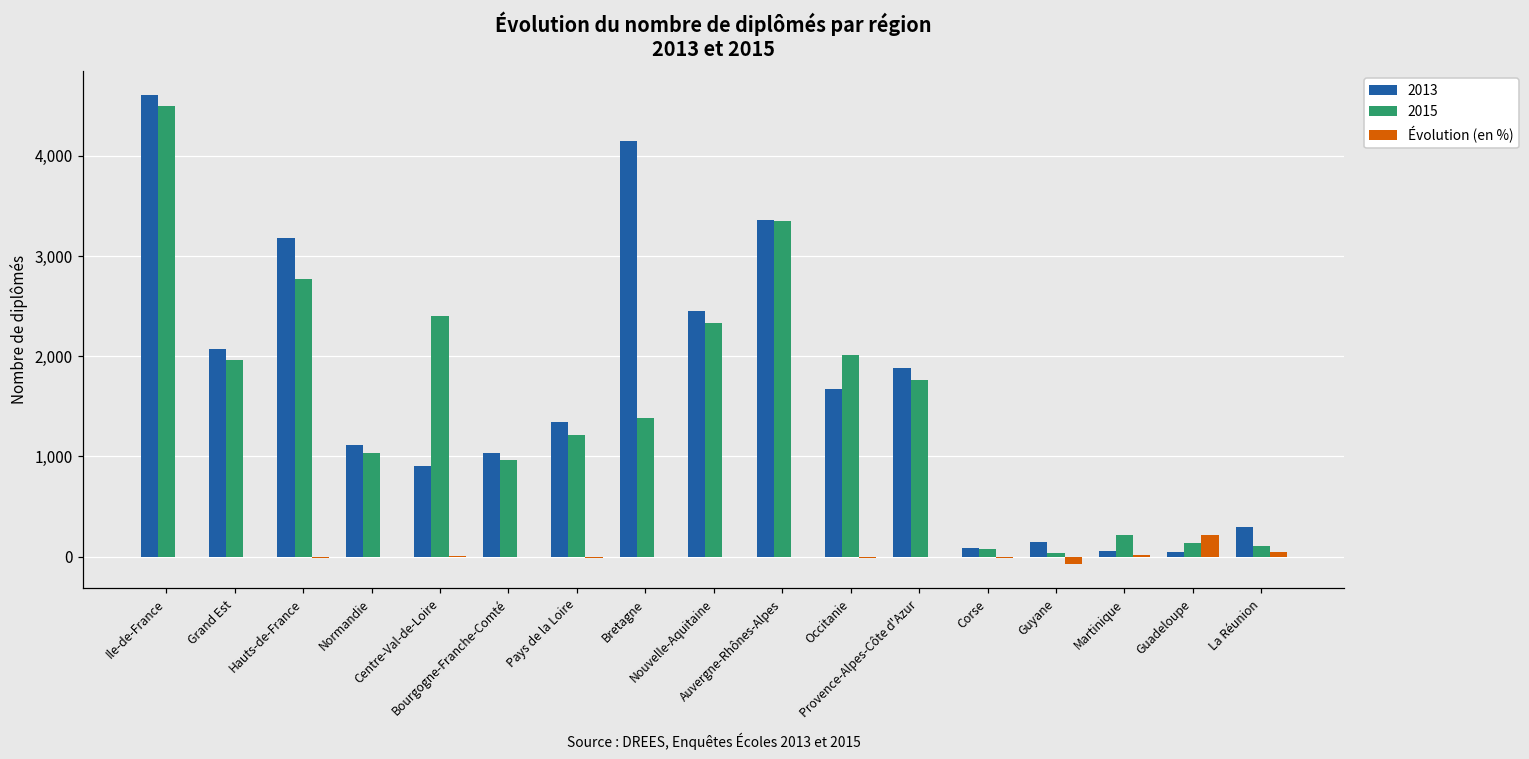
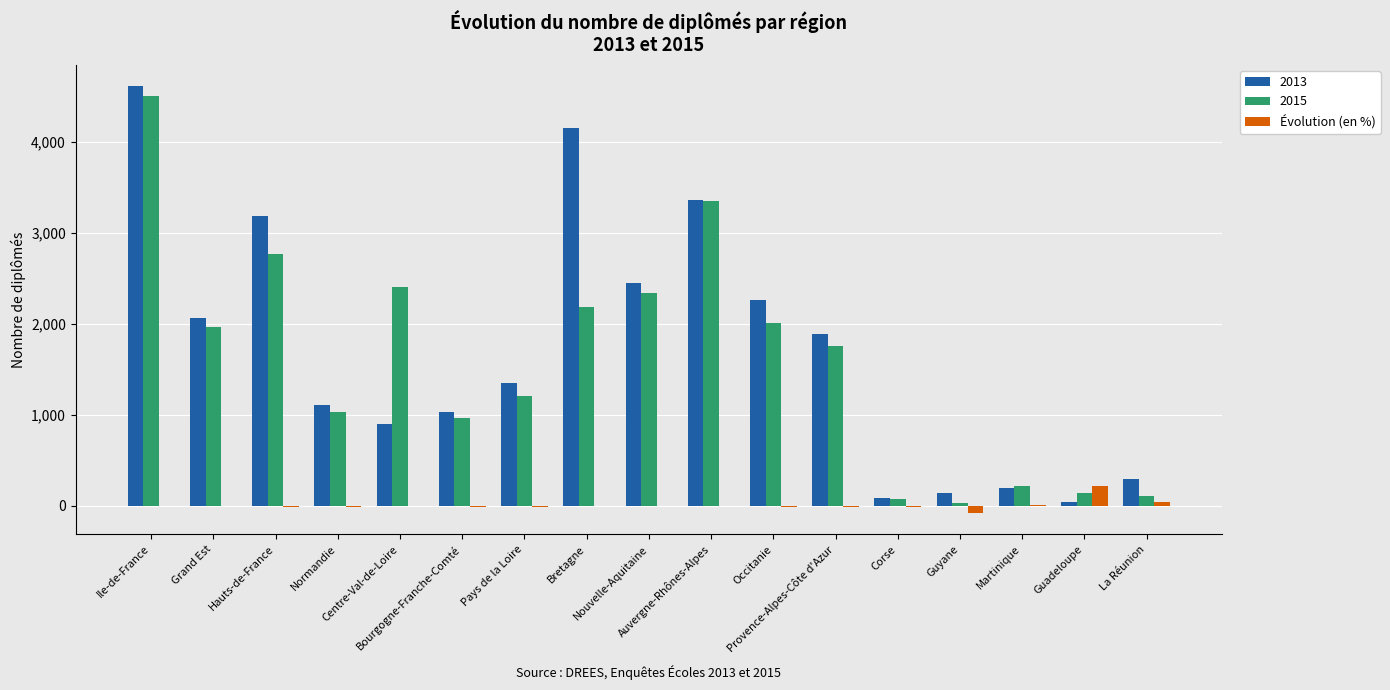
2015, Bretagne: 1,400 -> 2,200
2013, Occitanie: 1,700 -> 2,300
2013, Martinique: 100 -> 200
